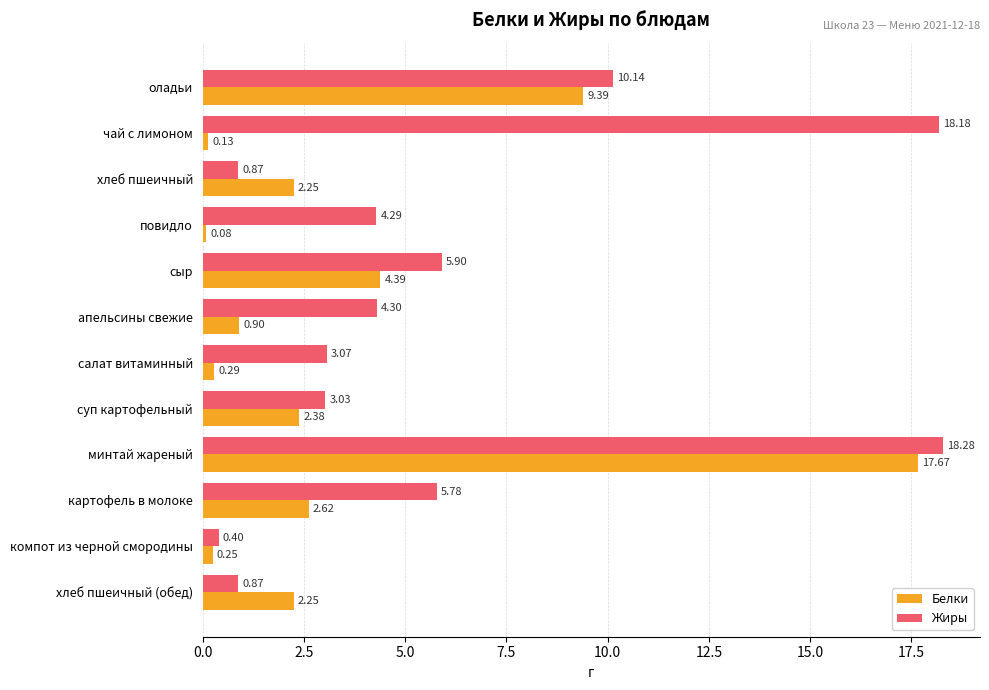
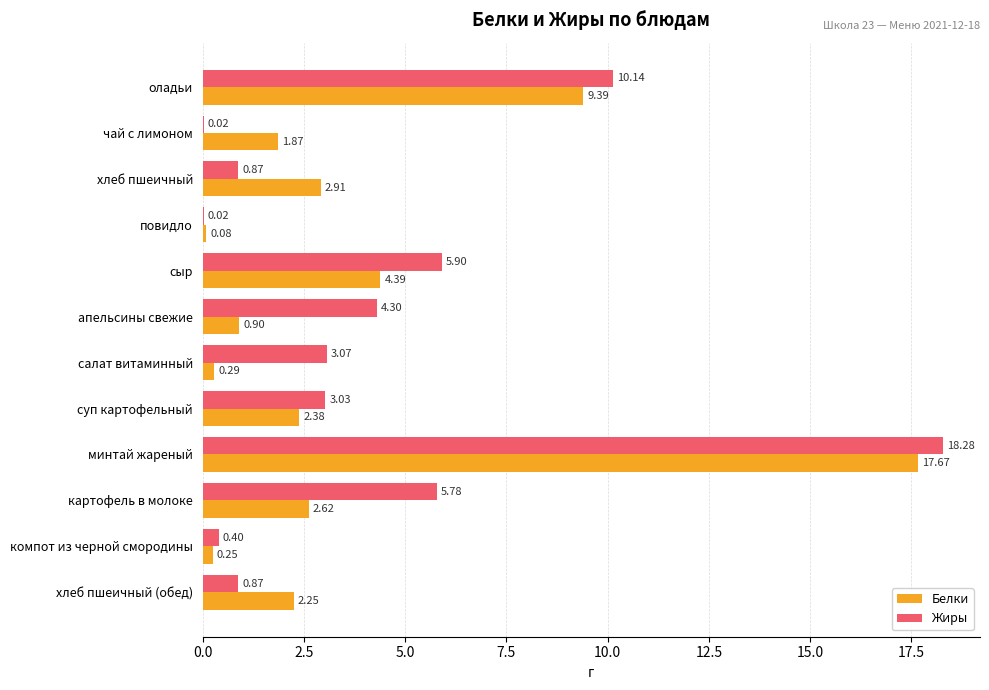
Жиры, чай с лимоном: 18.18 -> 0.02
Белки, чай с лимоном: 0.13 -> 1.87
Белки, хлеб пшеичный: 2.25 -> 2.91
Жиры, повидло: 4.29 -> 0.02
